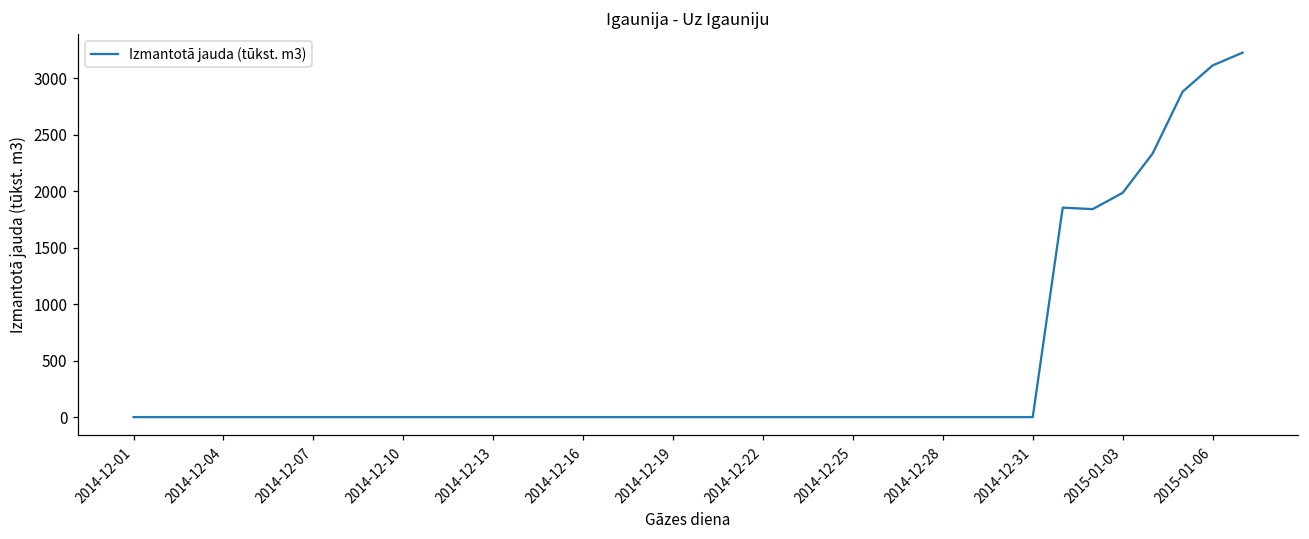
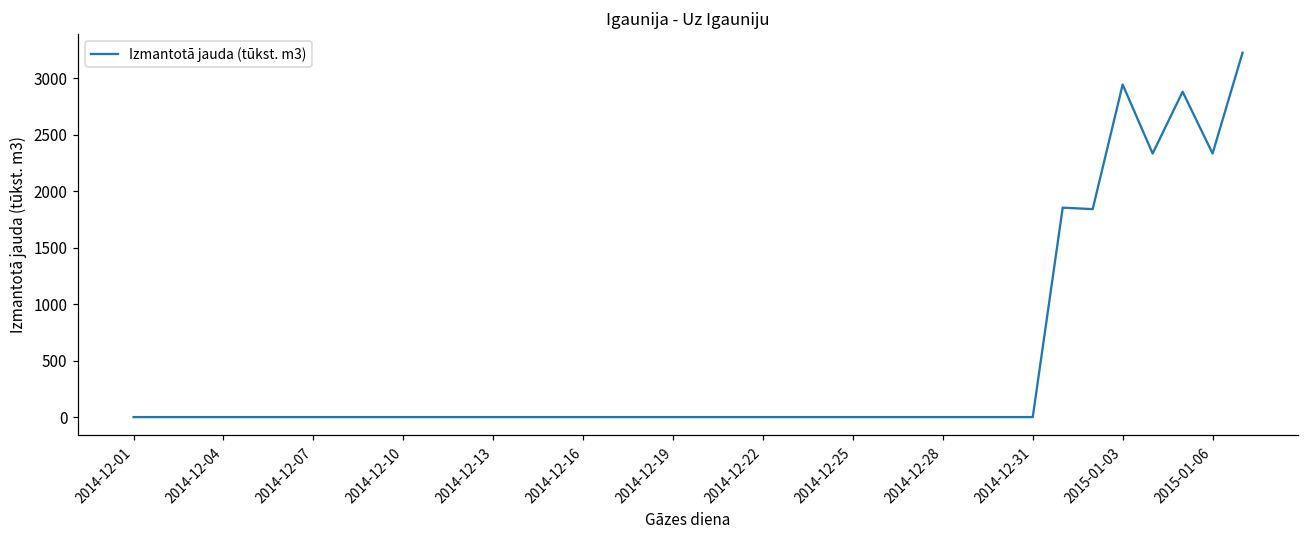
2015-01-03: 1980 -> 2940
2015-01-06: 3110 -> 2330
